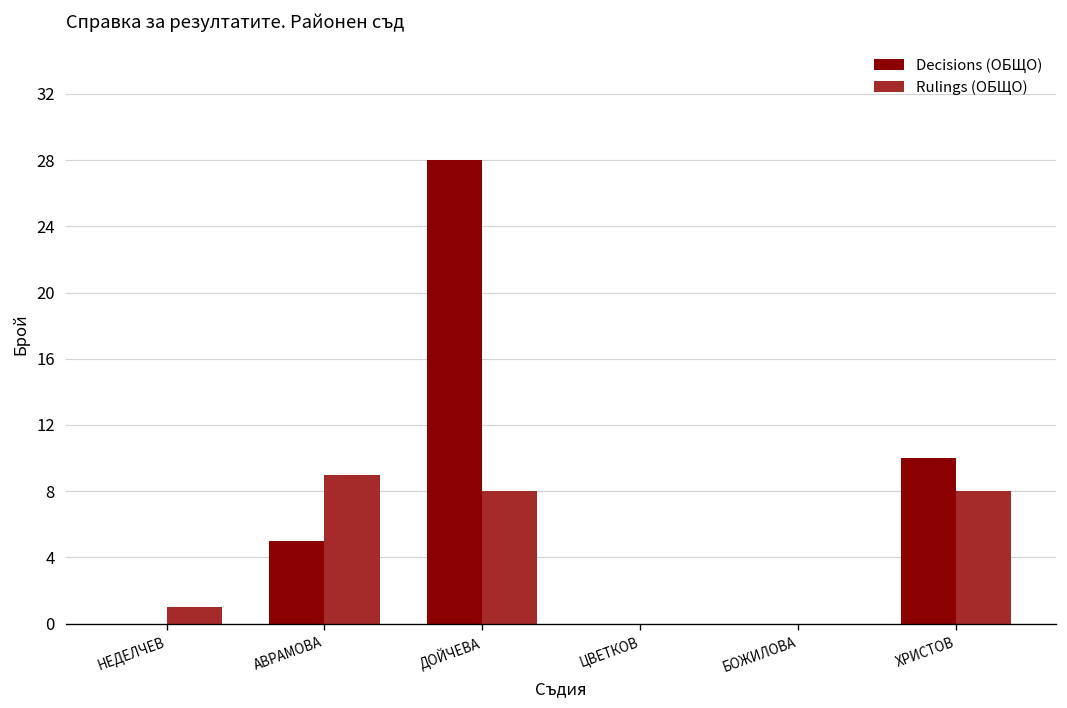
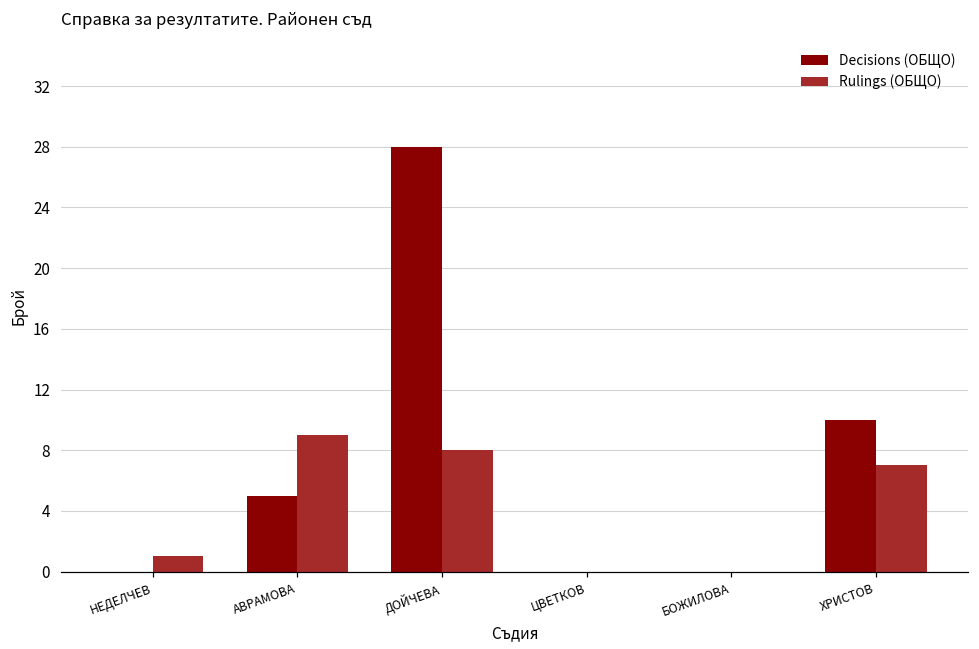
Rulings (ОБЩО), ХРИСТОВ: 8 -> 7
